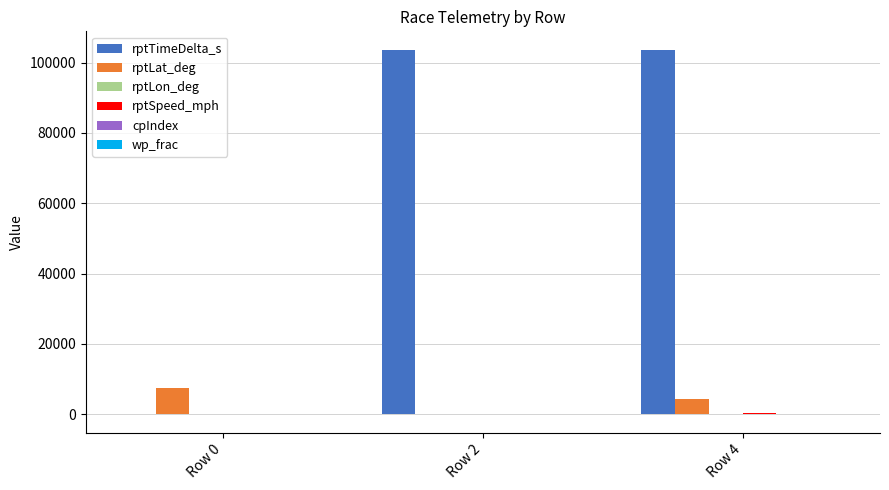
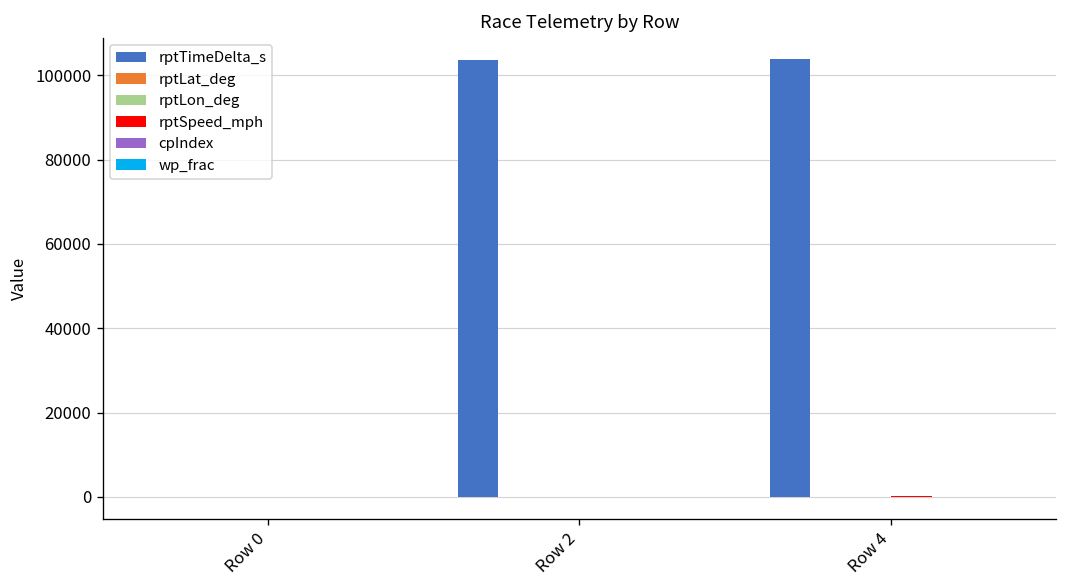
rptLat_deg, Row 0: 7000 -> 0
rptLat_deg, Row 4: 4000 -> 0
